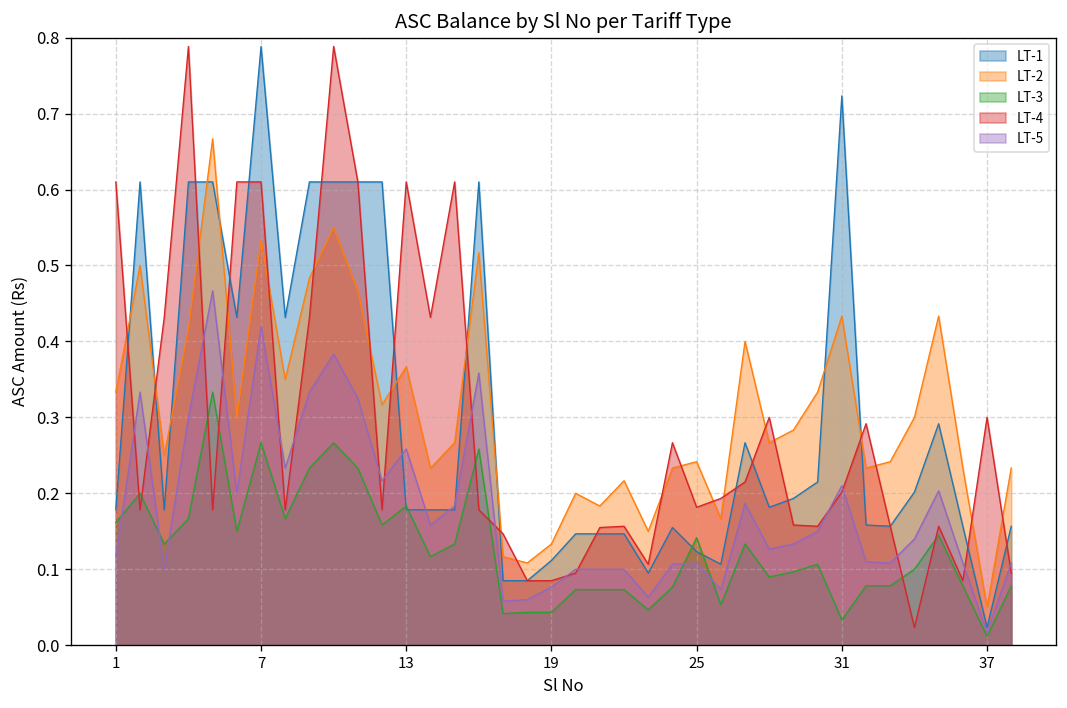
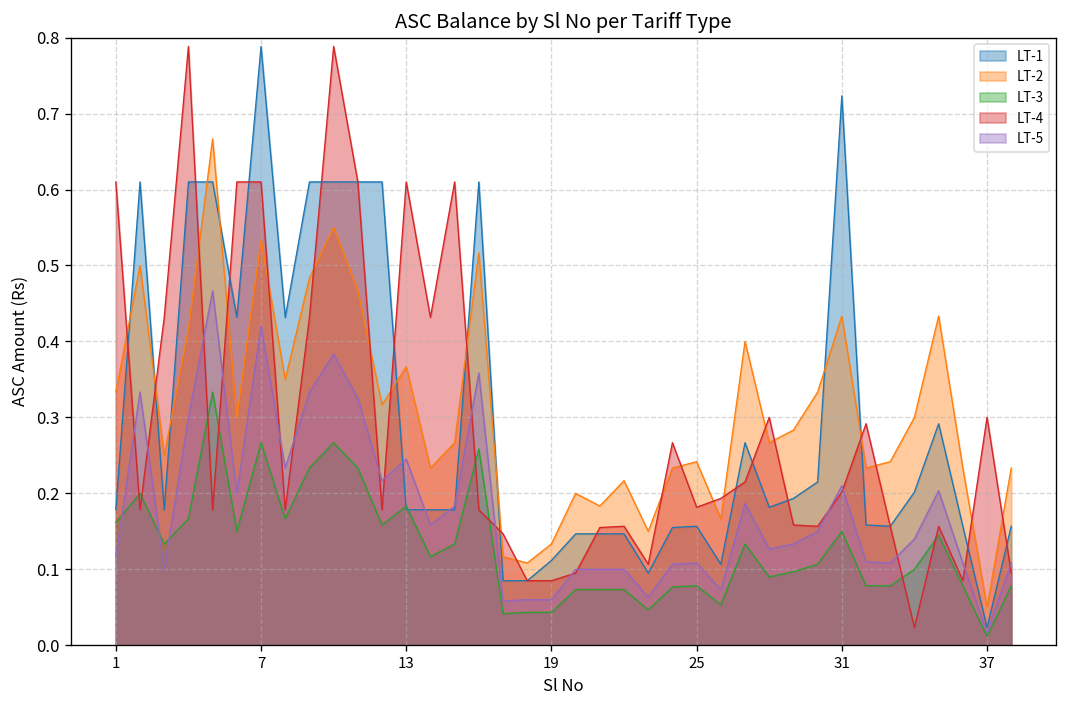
LT-5, 13: 0.26 -> 0.25
LT-5, 19: 0.08 -> 0.06
LT-1, 25: 0.12 -> 0.16
LT-3, 25: 0.14 -> 0.08
LT-3, 31: 0.03 -> 0.15
